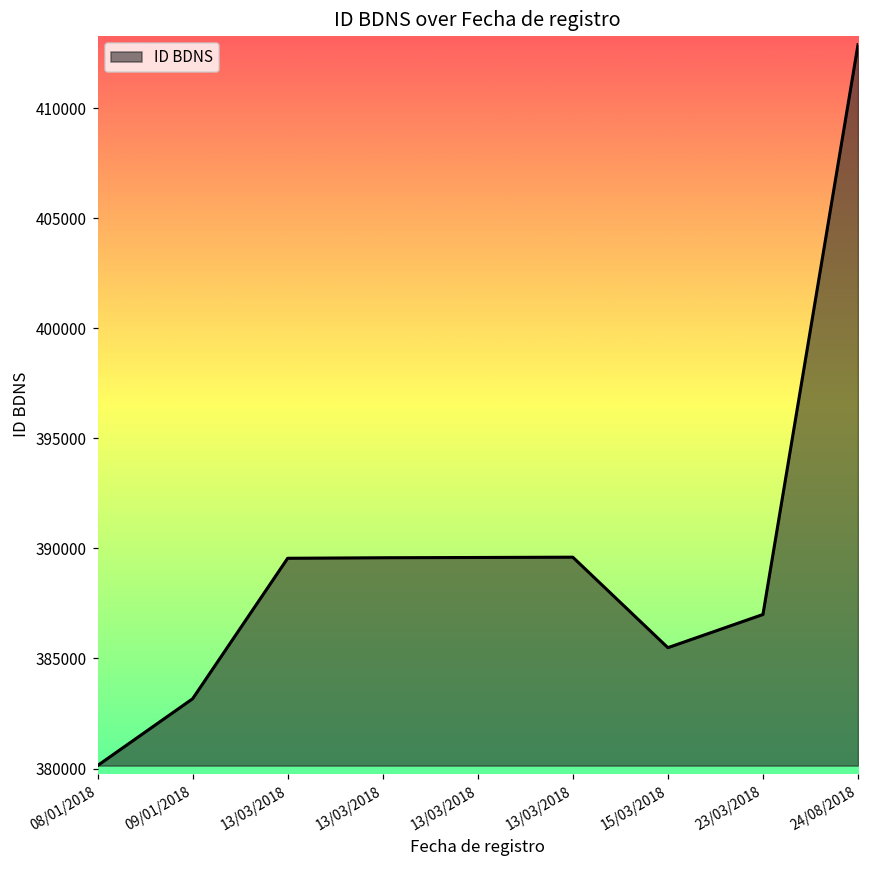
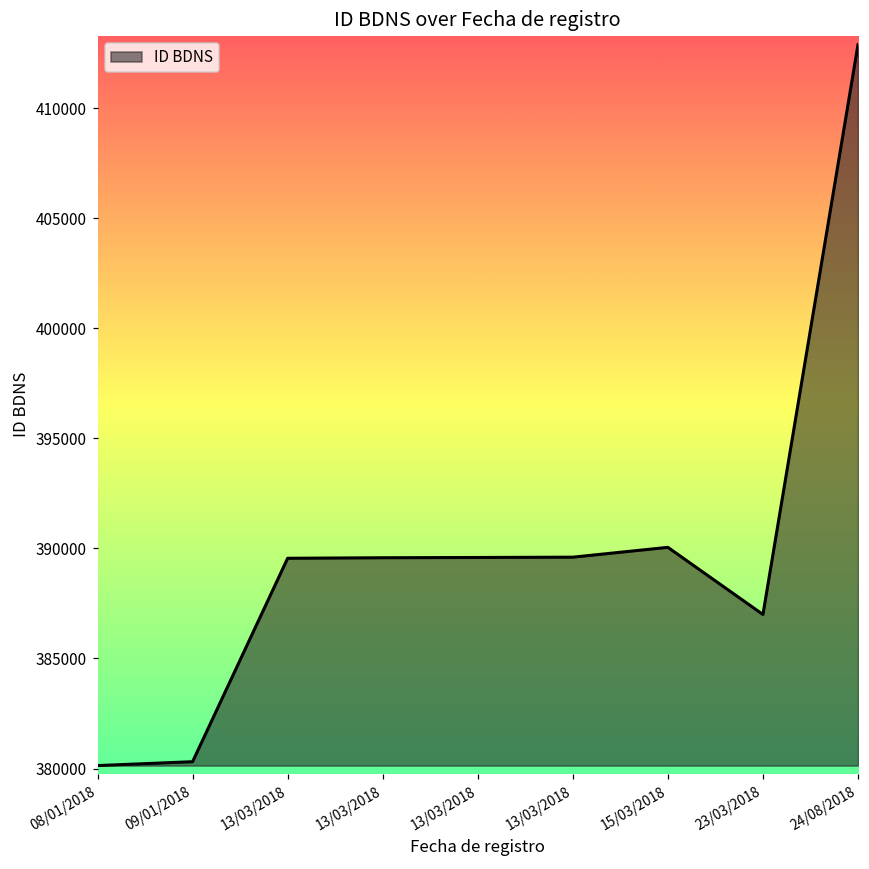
09/01/2018: 383200 -> 380300
15/03/2018: 385500 -> 390100
